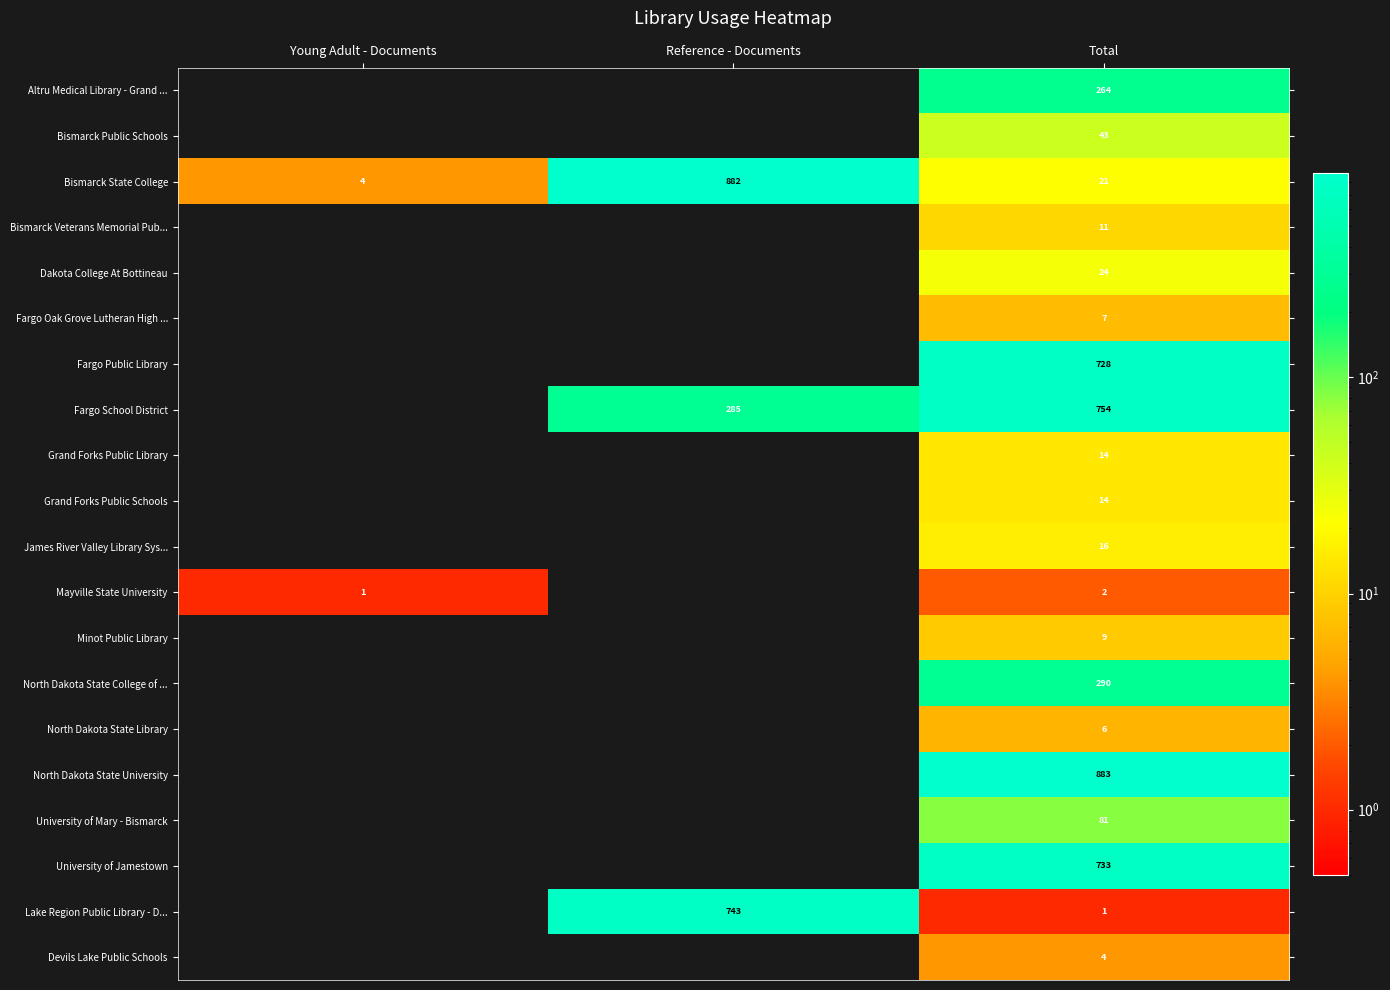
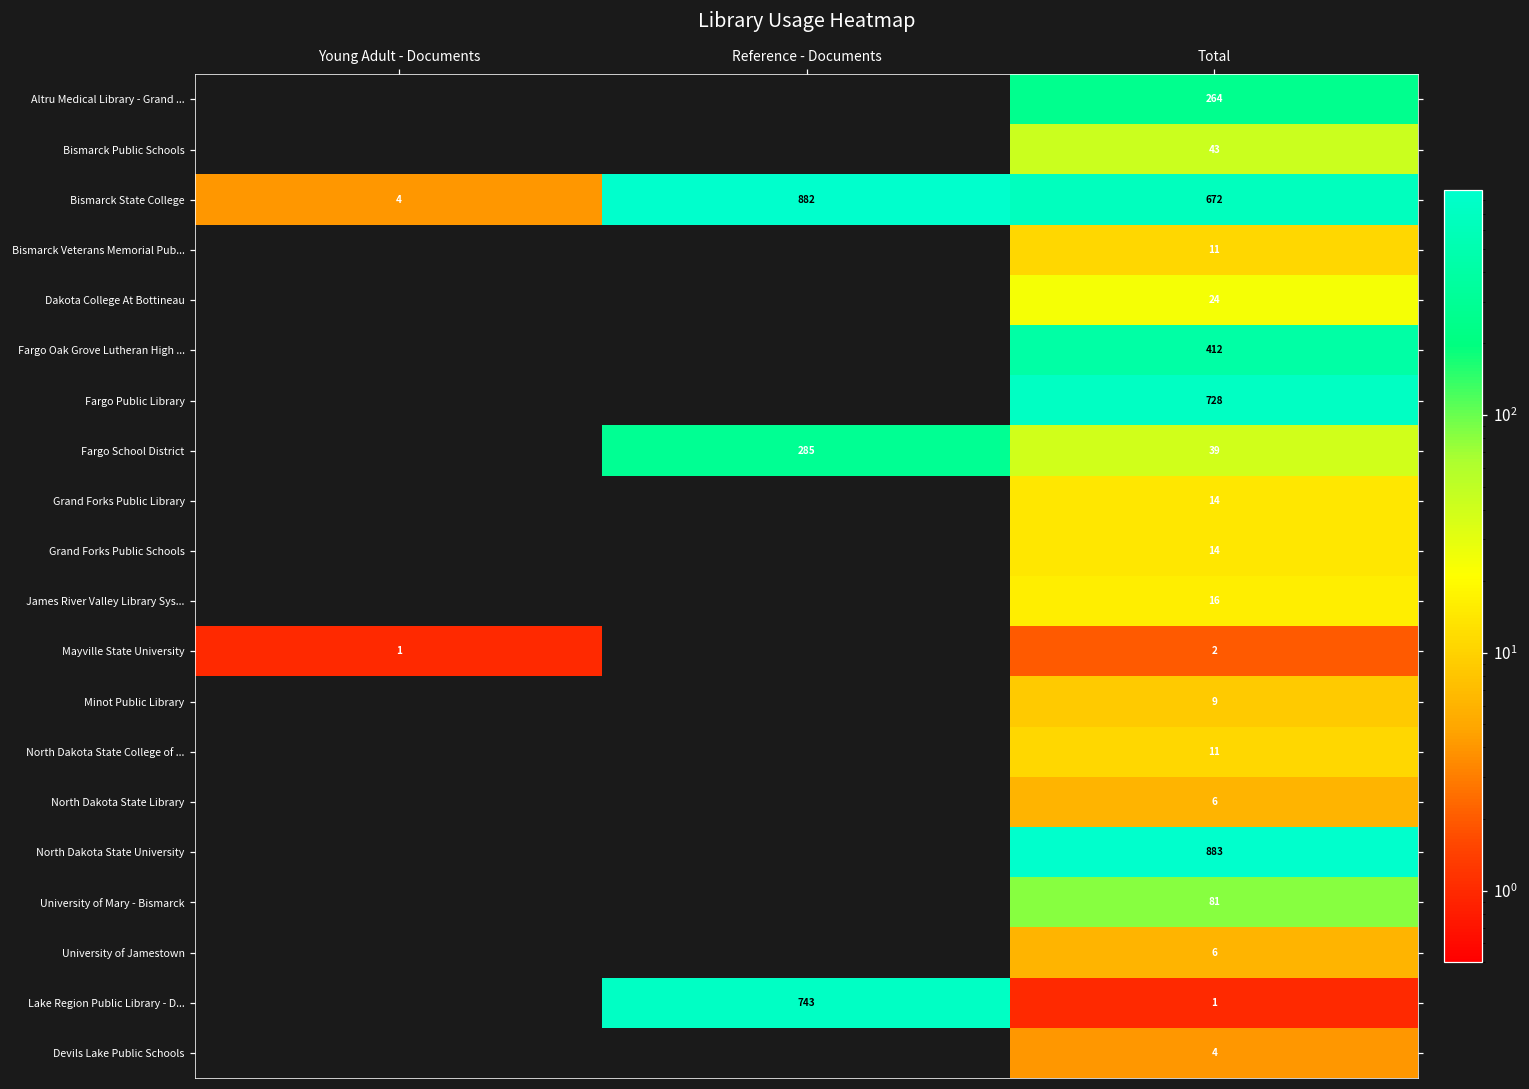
Bismarck State College, Total: 21 -> 672
Fargo Oak Grove Lutheran High ..., Total: 7 -> 412
Fargo School District, Total: 754 -> 39
North Dakota State College of ..., Total: 290 -> 11
University of Jamestown, Total: 733 -> 6
